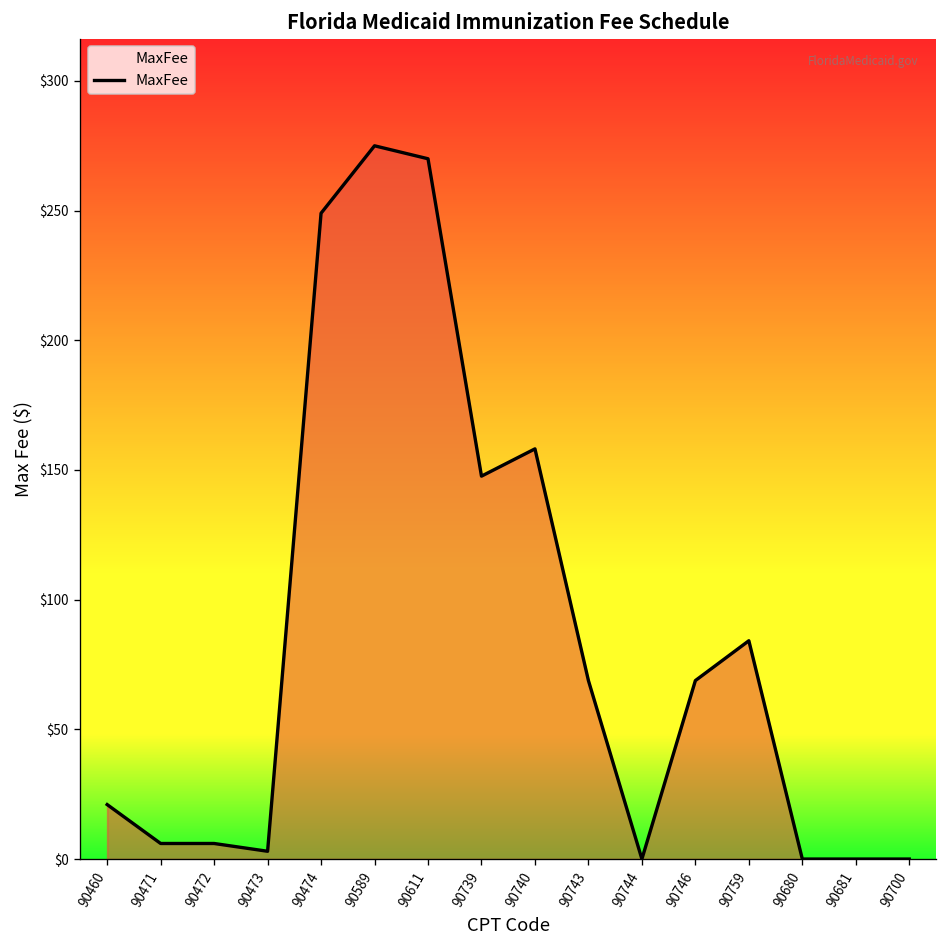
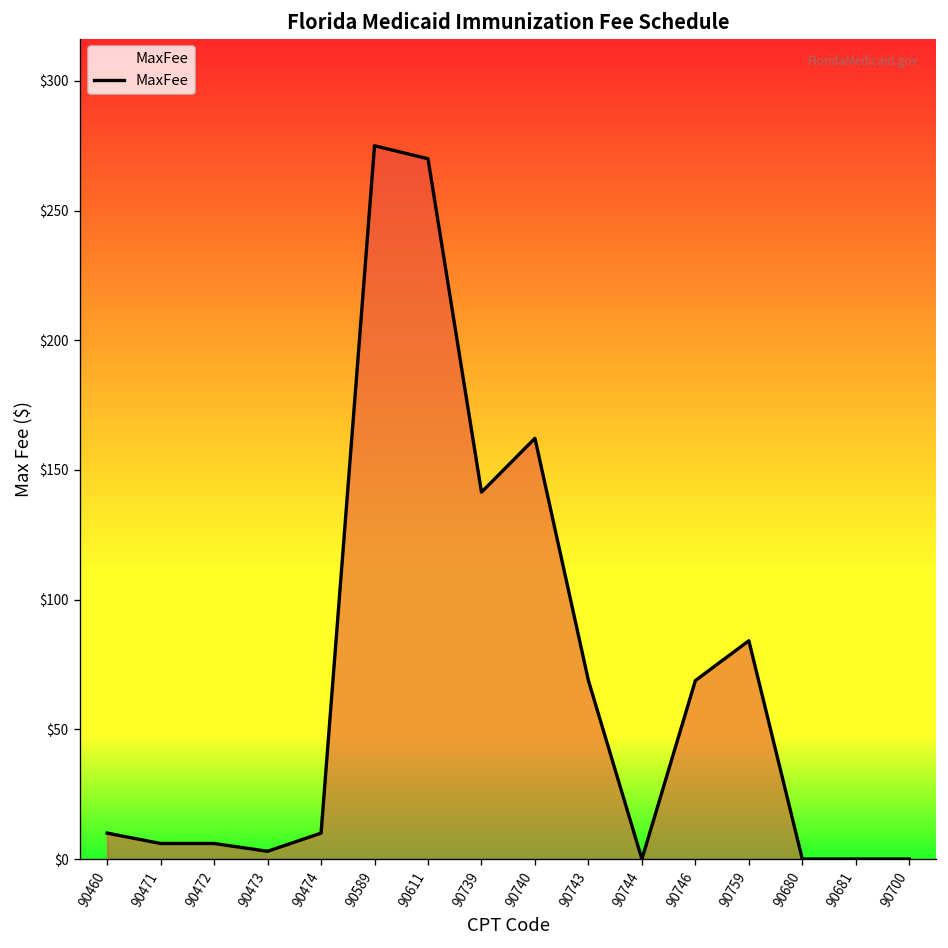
90460: $21 -> $10
90474: $249 -> $10
90739: $148 -> $141
90740: $158 -> $162
